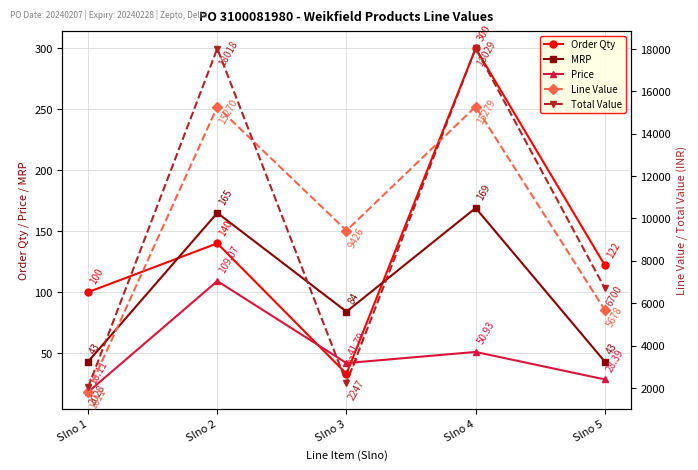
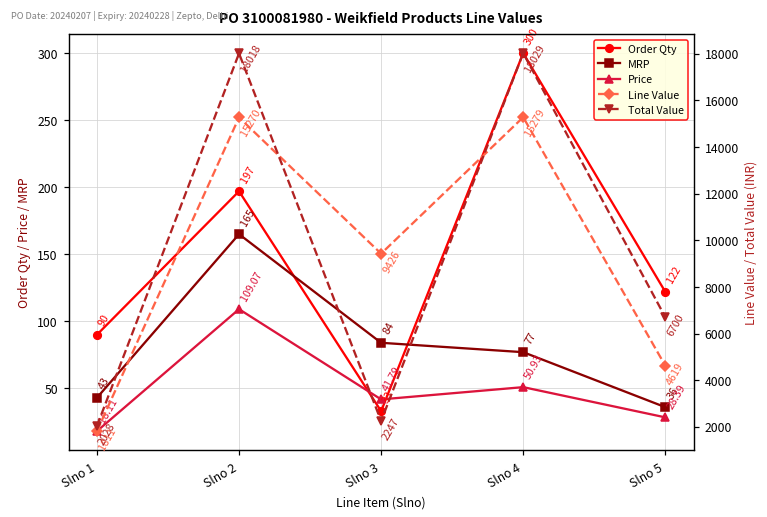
Order Qty, Slno 1: 100 -> 90
Order Qty, Slno 2: 140 -> 197
MRP, Slno 4: 169 -> 77
MRP, Slno 5: 43 -> 36
Line Value, Slno 5: 5678 -> 4619
